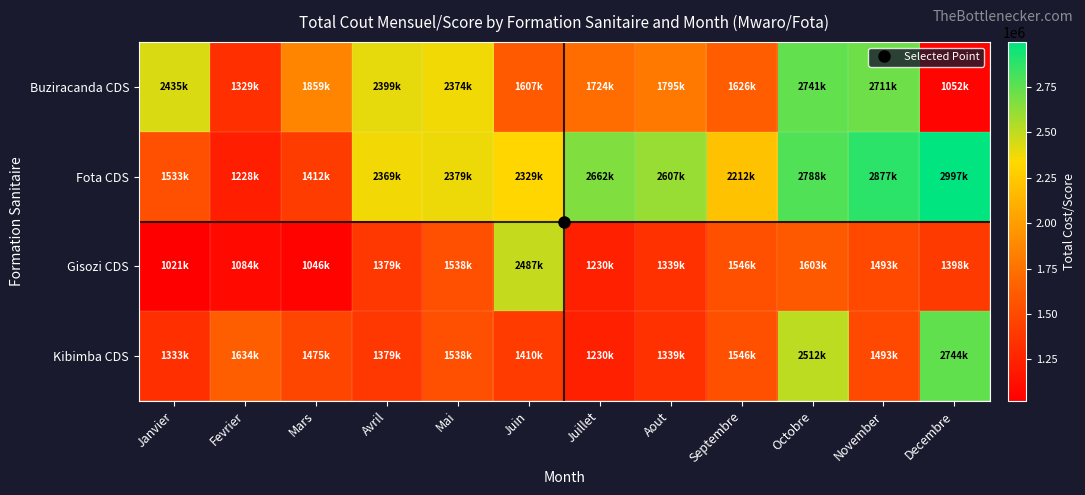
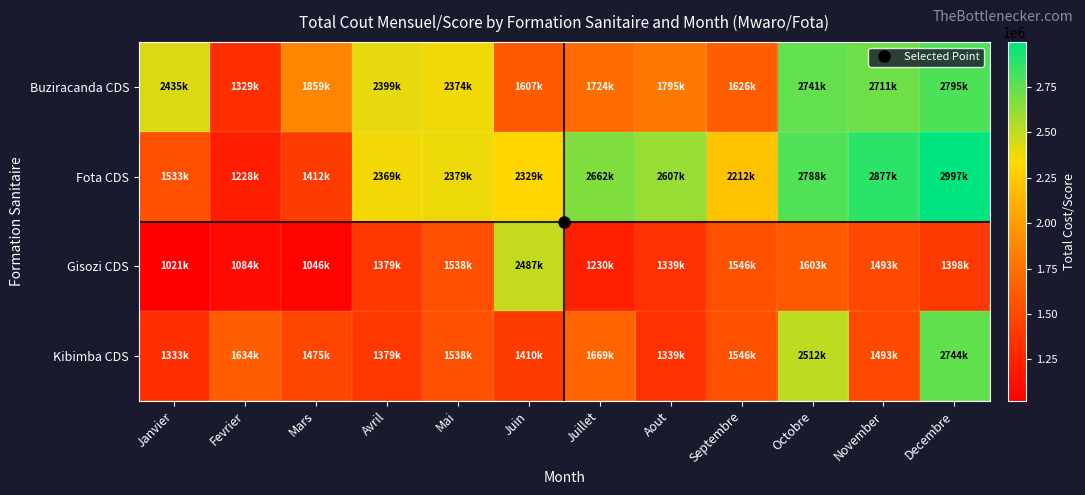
Buziracanda CDS, Decembre: 1052k -> 2795k
Kibimba CDS, Juillet: 1230k -> 1669k
